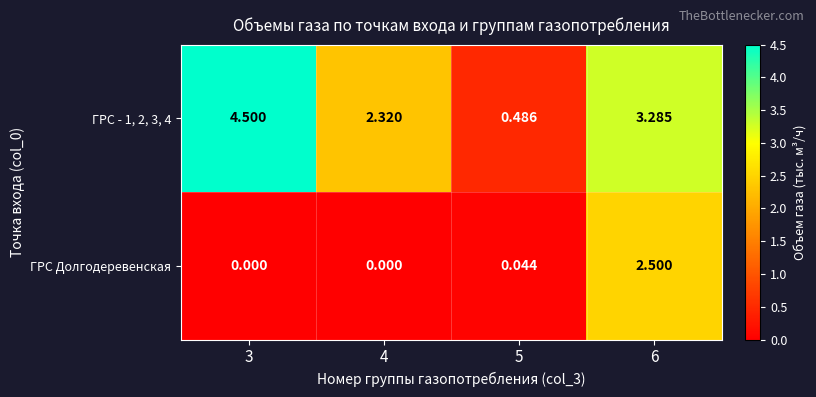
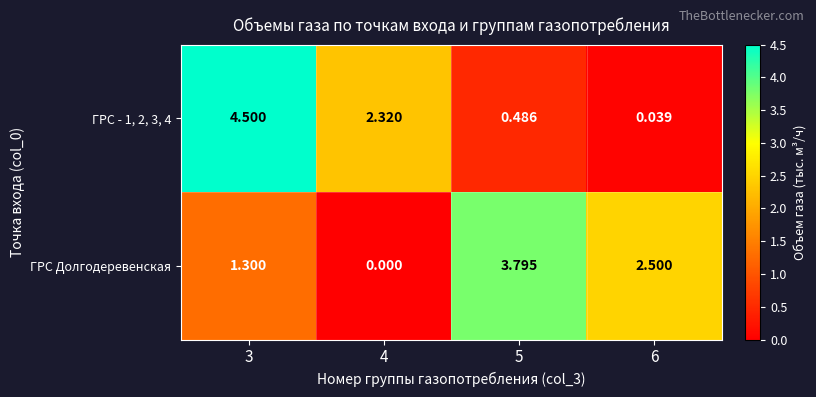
ГРС - 1, 2, 3, 4, 6: 3.285 -> 0.039
ГРС Долгодеревенская, 3: 0.000 -> 1.300
ГРС Долгодеревенская, 5: 0.044 -> 3.795
